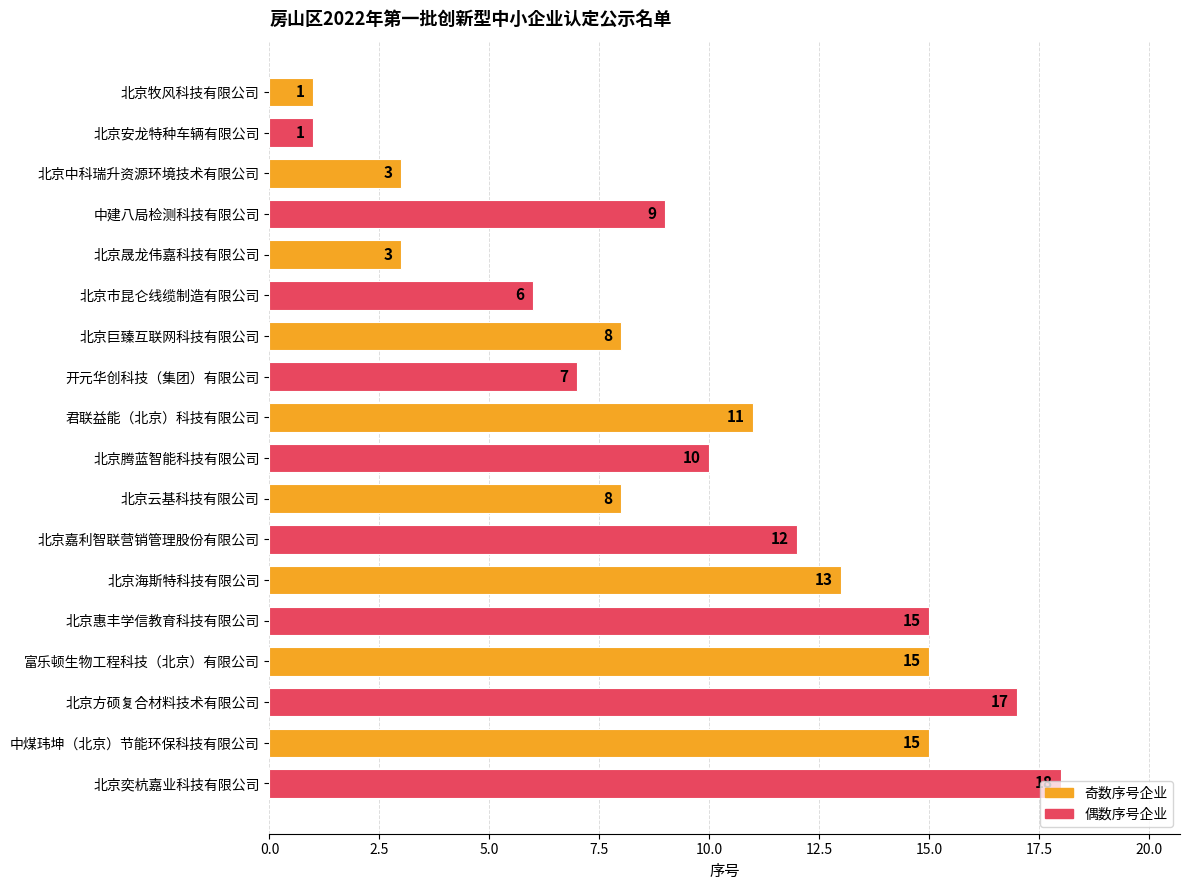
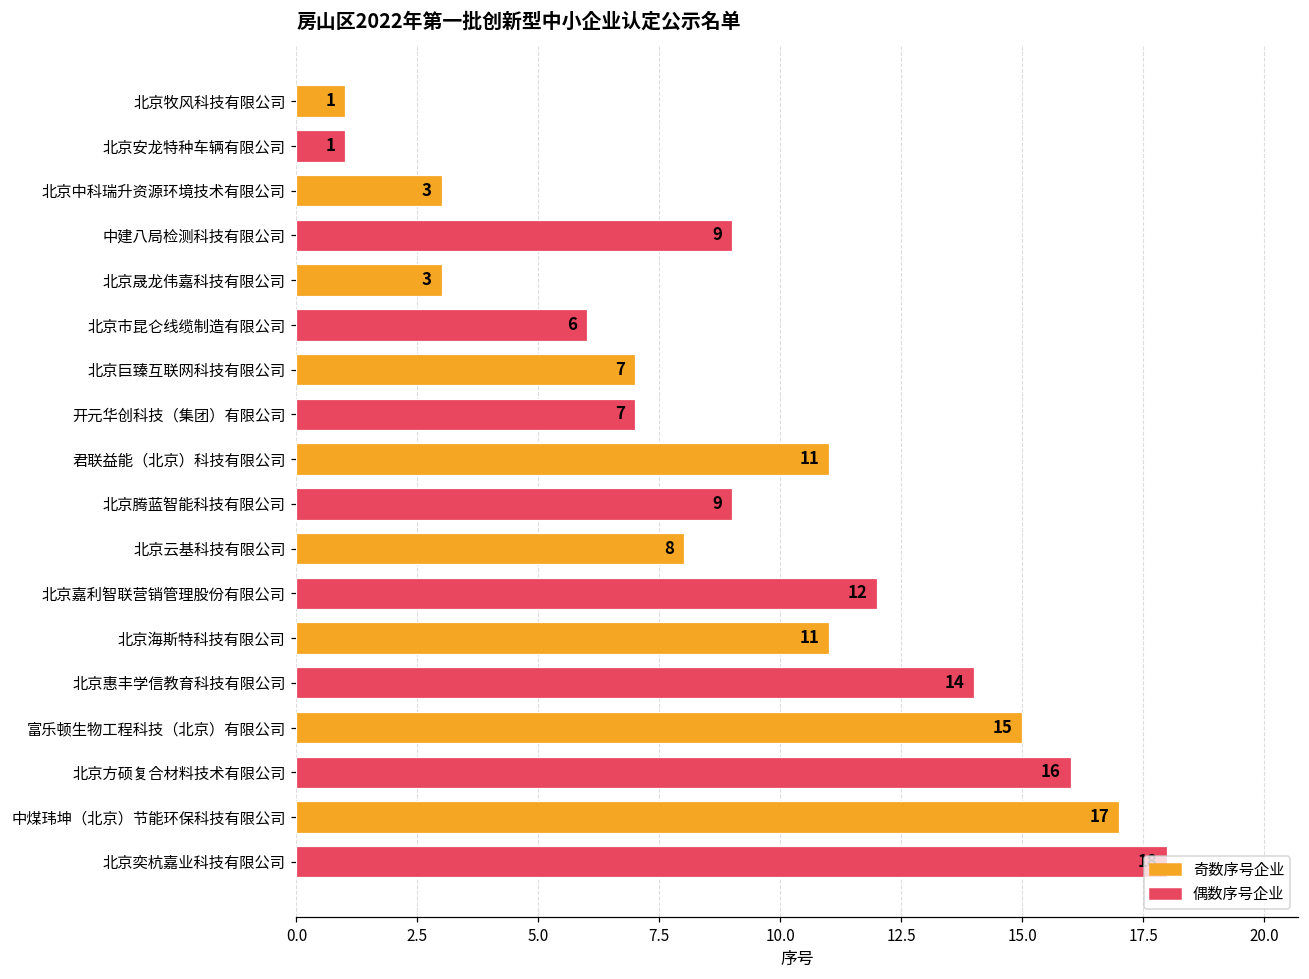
北京巨臻互联网科技有限公司: 8 -> 7
北京腾蓝智能科技有限公司: 10 -> 9
北京海斯特科技有限公司: 13 -> 11
北京惠丰学信教育科技有限公司: 15 -> 14
北京方硕复合材料技术有限公司: 17 -> 16
中煤玮坤（北京）节能环保科技有限公司: 15 -> 17
